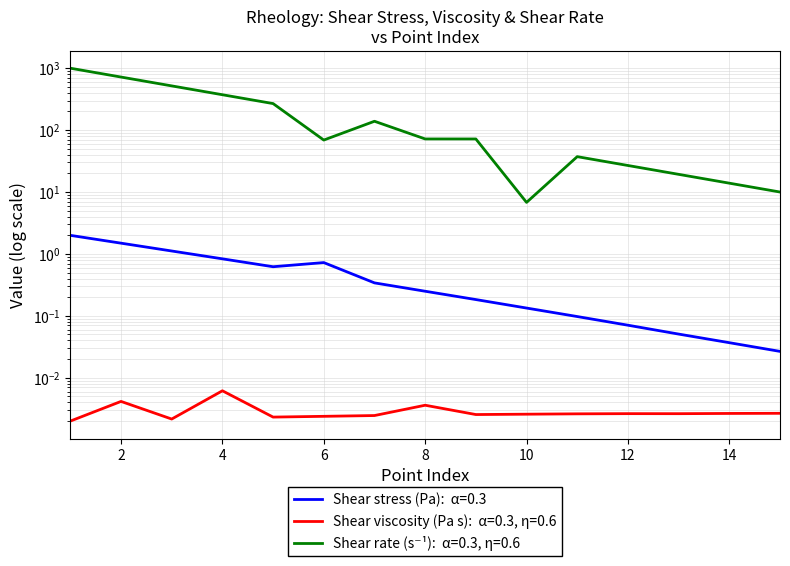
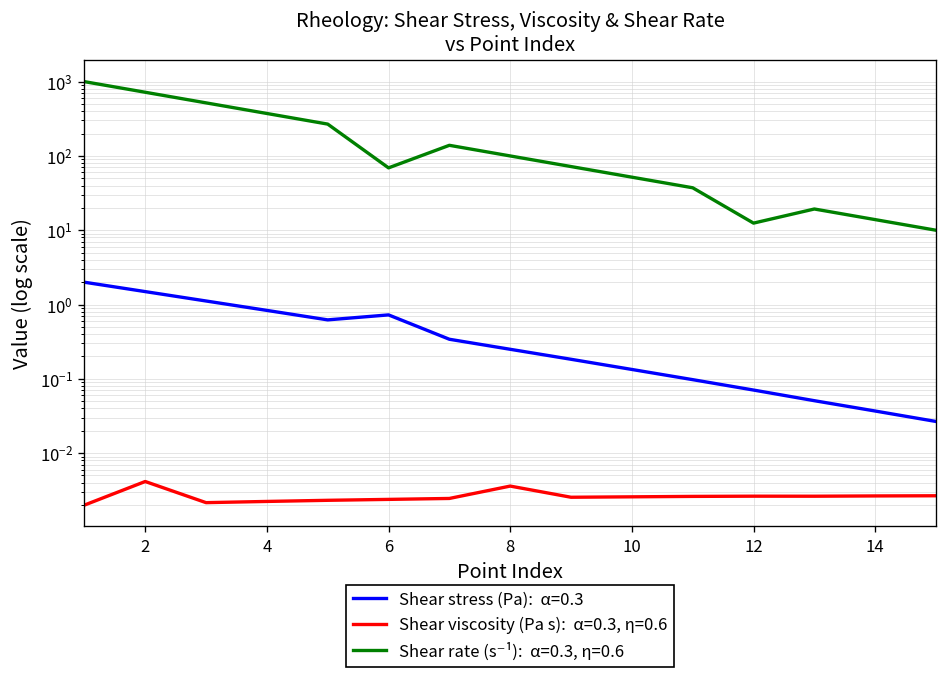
Shear viscosity (Pa s): α=0.3, η=0.6, 4: 0.006 -> 0.0022
Shear rate (s⁻¹): α=0.3, η=0.6, 8: 70 -> 100
Shear rate (s⁻¹): α=0.3, η=0.6, 10: 7 -> 50
Shear rate (s⁻¹): α=0.3, η=0.6, 12: 27 -> 12
